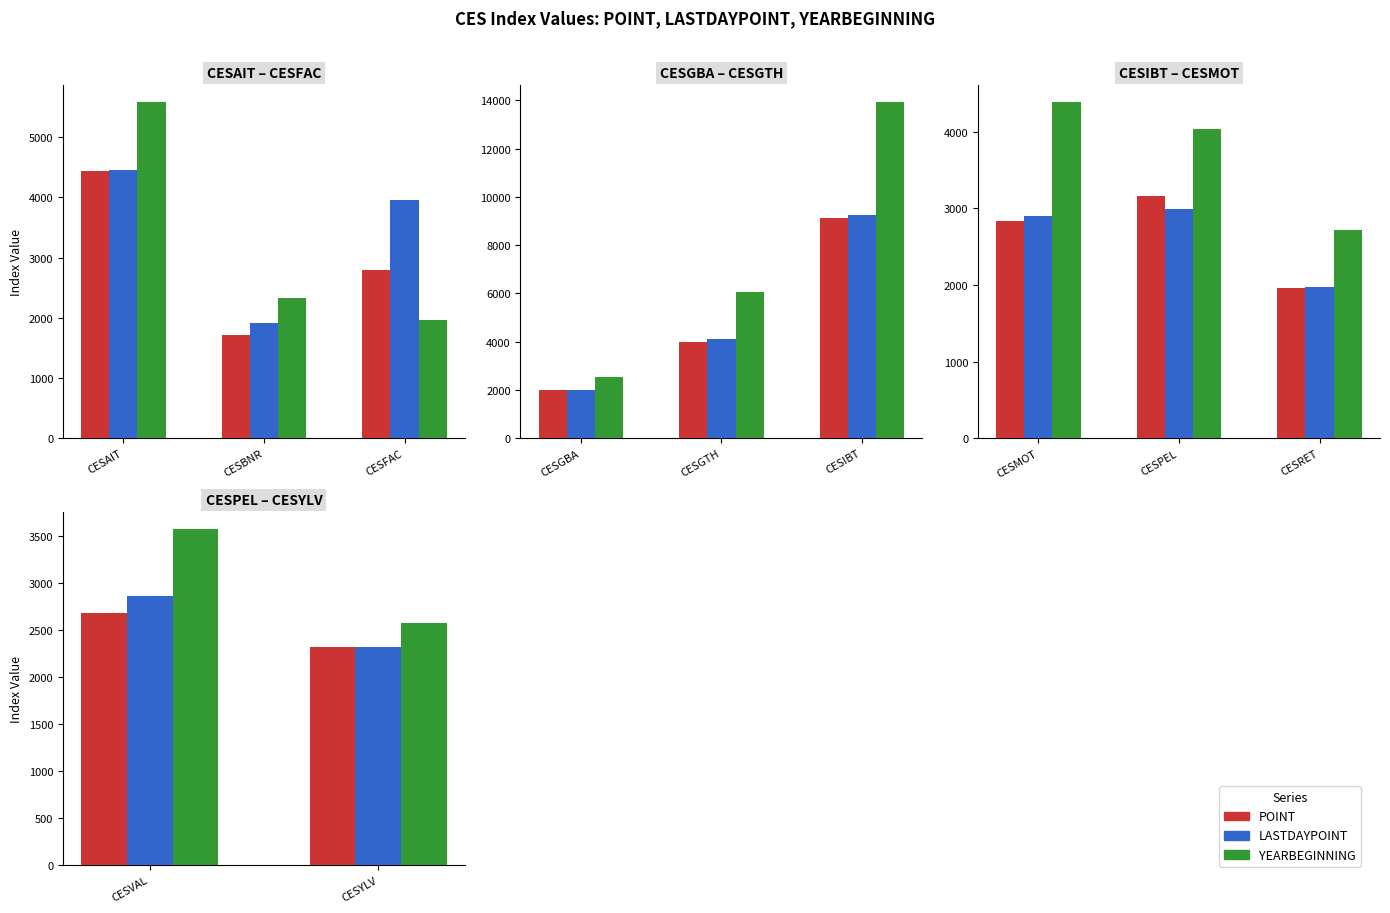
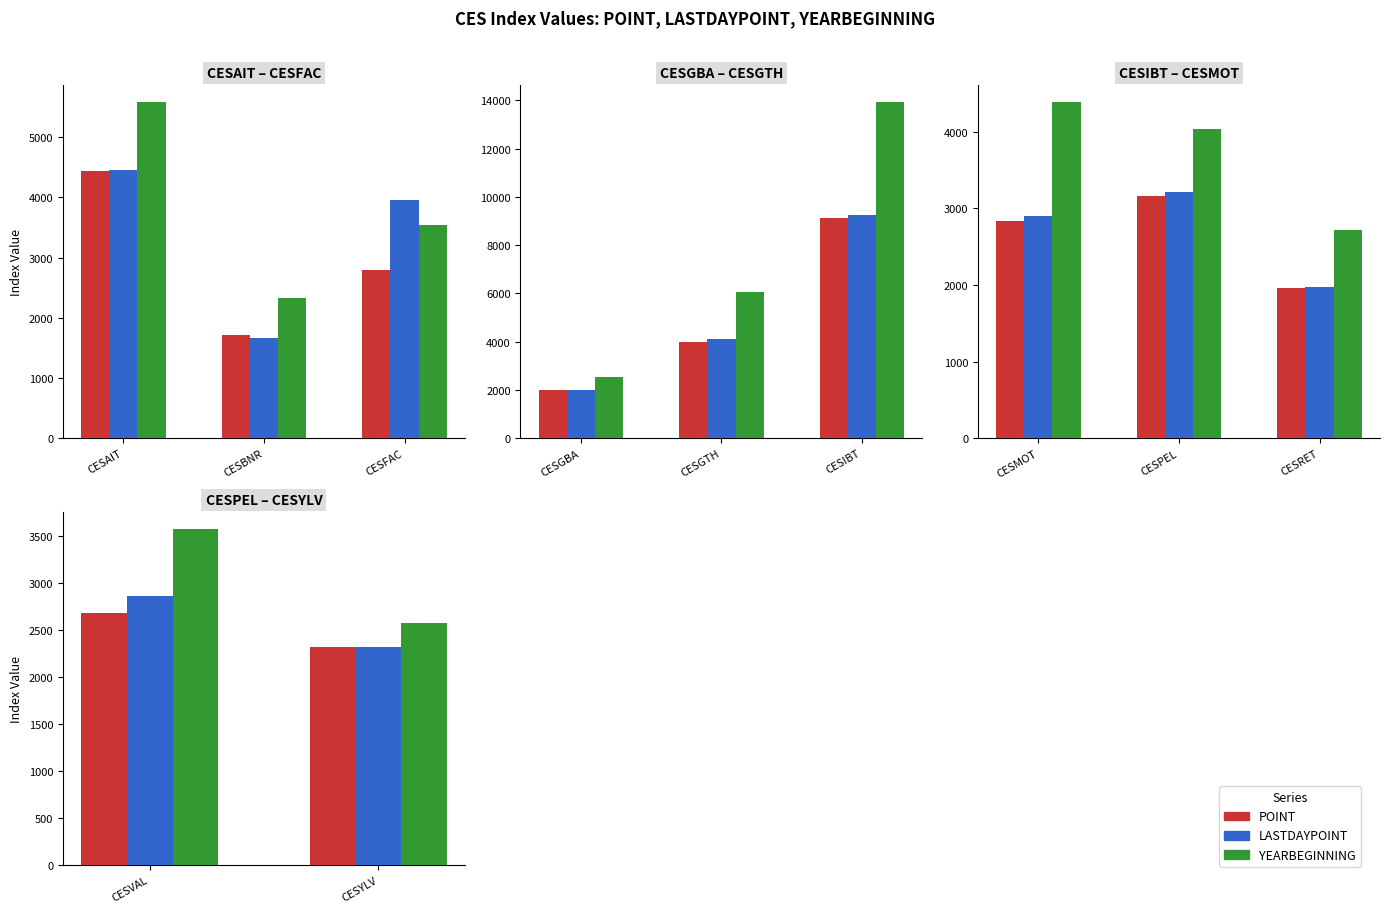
CESAIT – CESFAC, LASTDAYPOINT, CESBNR: 1900 -> 1700
CESAIT – CESFAC, YEARBEGINNING, CESFAC: 2000 -> 3500
CESIBT – CESMOT, LASTDAYPOINT, CESPEL: 3000 -> 3200
